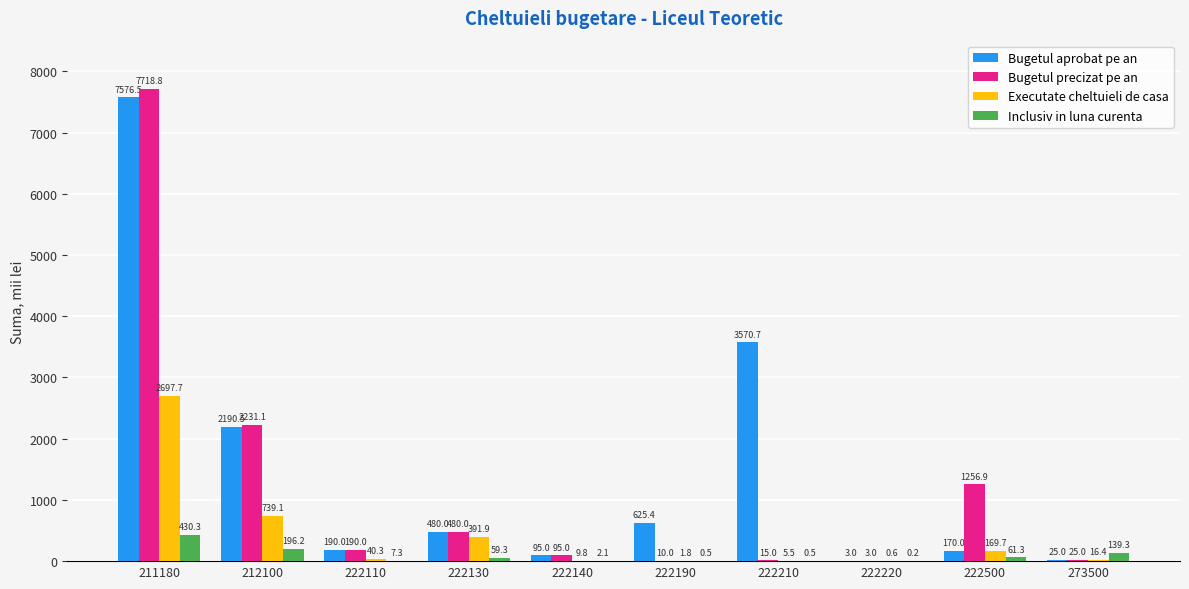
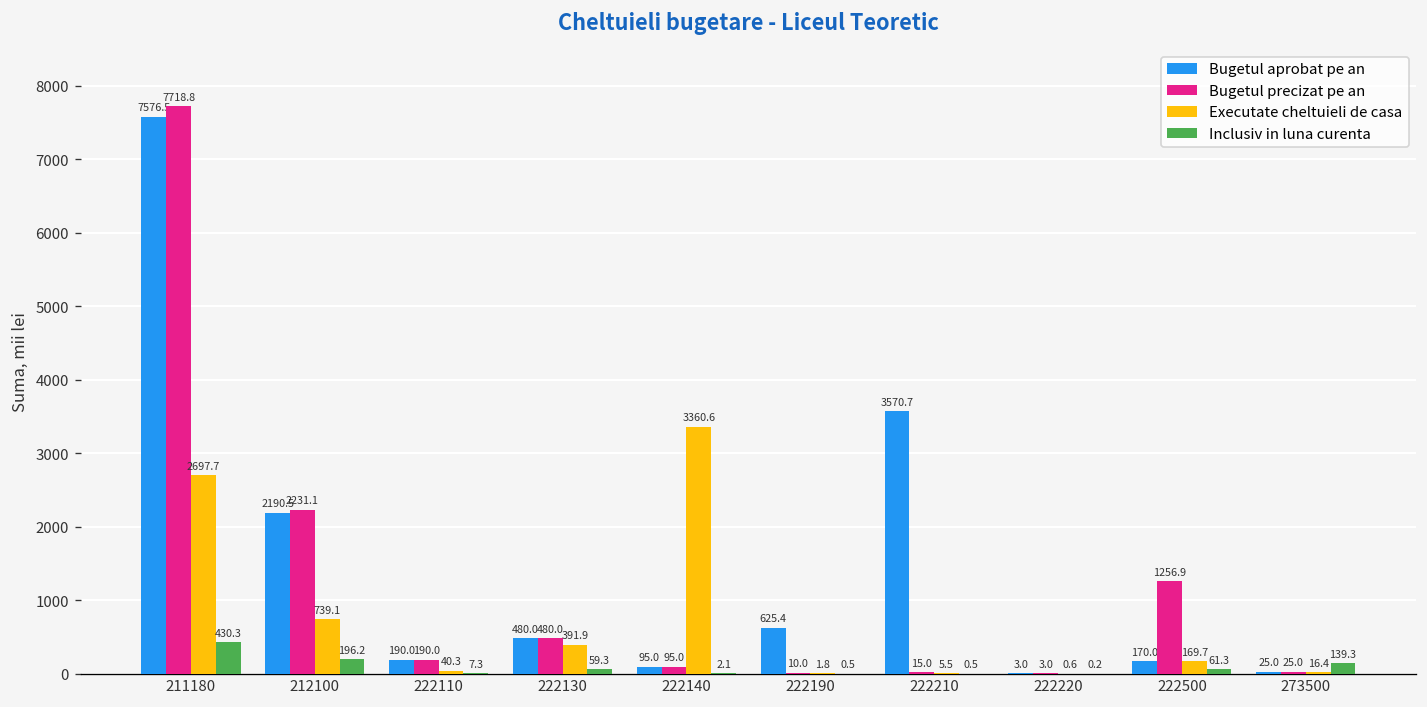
Executate cheltuieli de casa, 222140: 9.8 -> 3360.6
